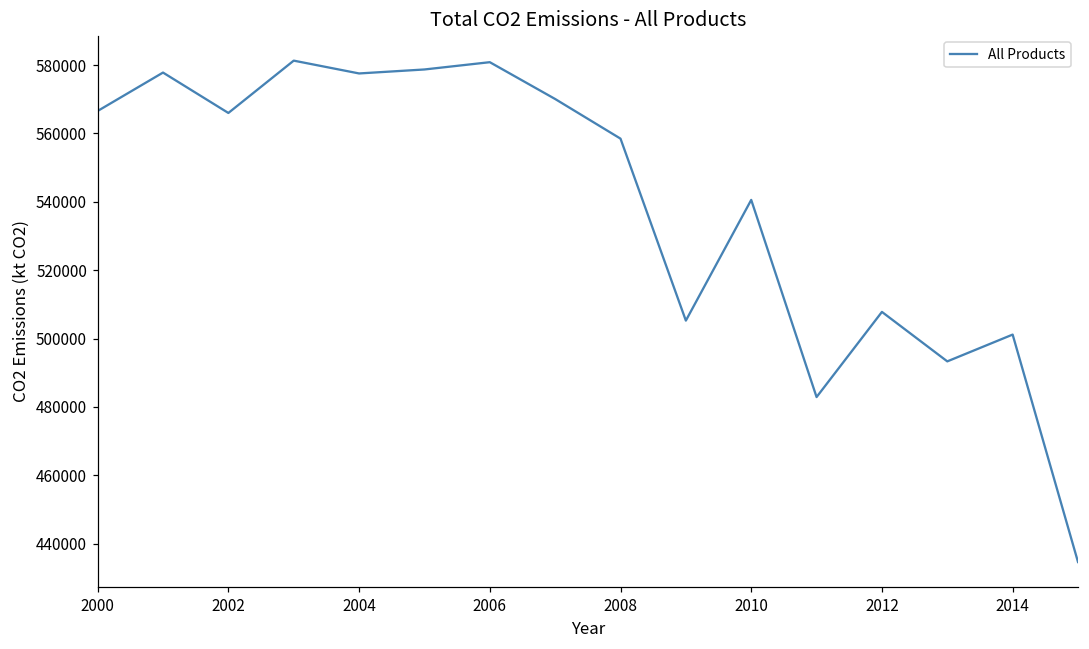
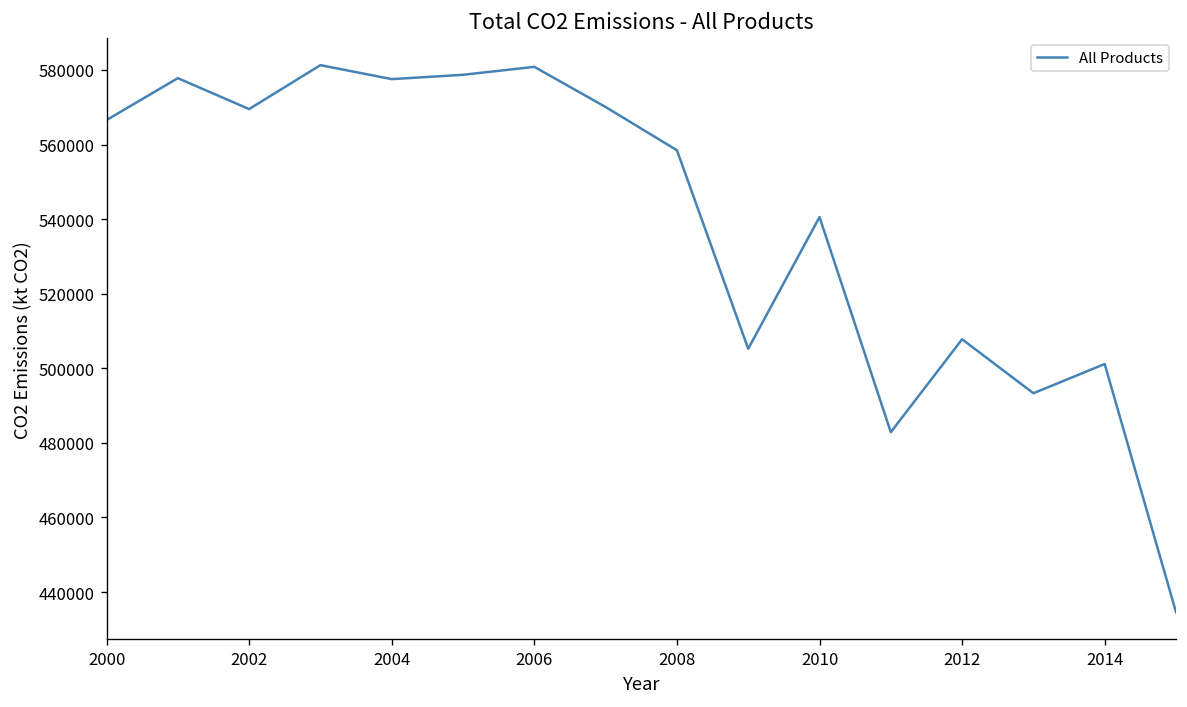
2002: 566000 -> 570000
